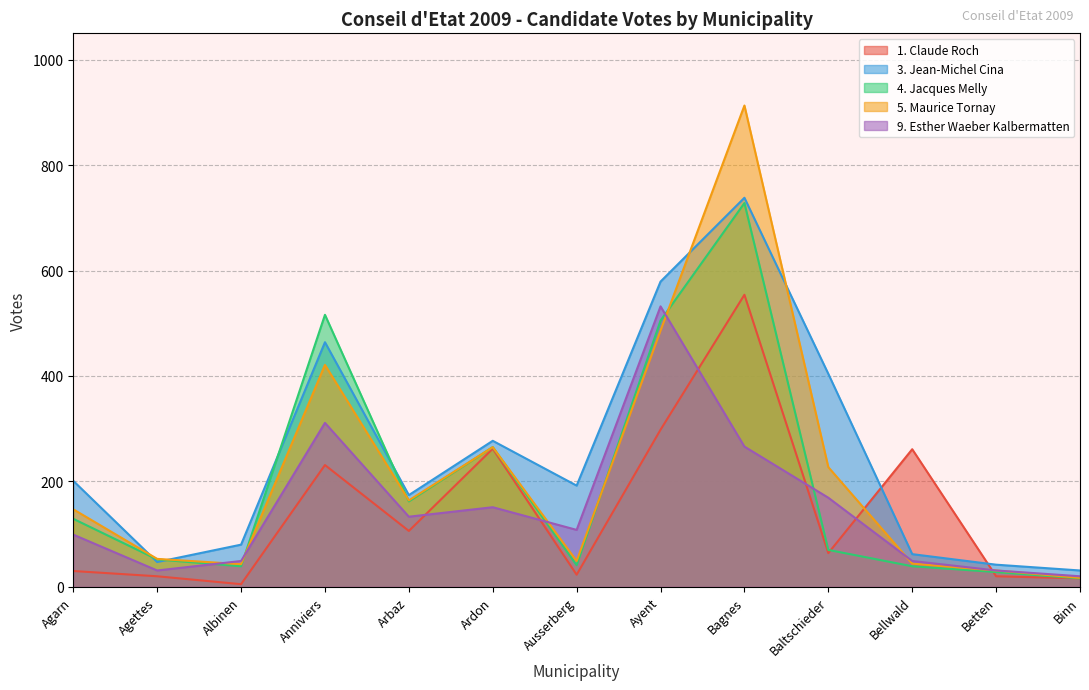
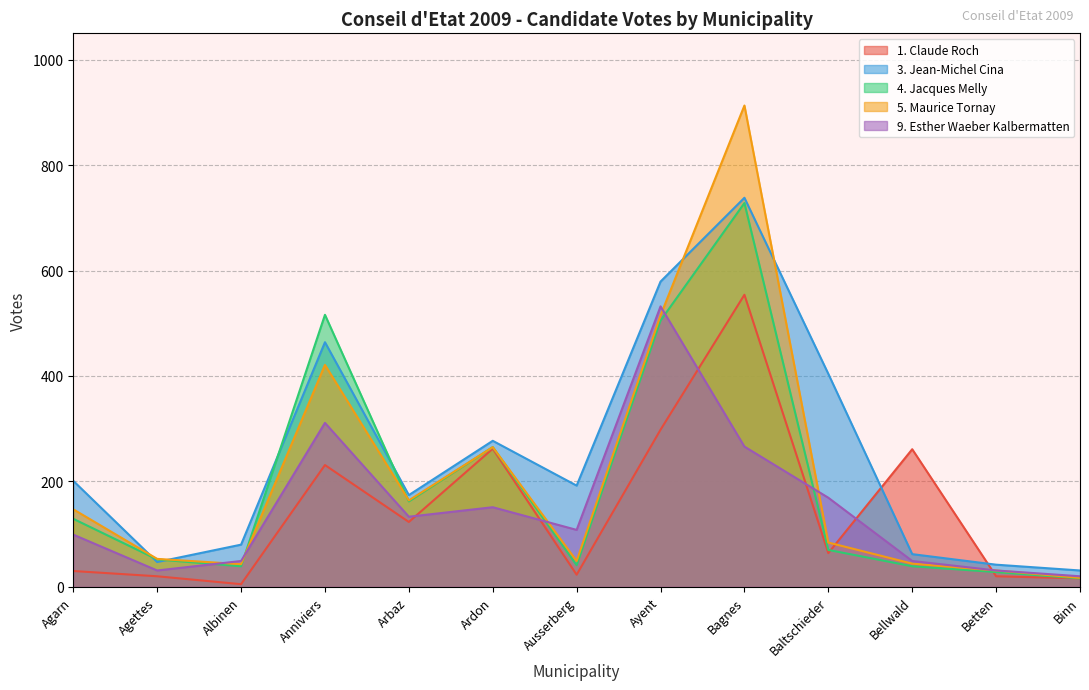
1. Claude Roch, Arbaz: 110 -> 120
5. Maurice Tornay, Ayent: 490 -> 520
5. Maurice Tornay, Baltschieder: 230 -> 80
